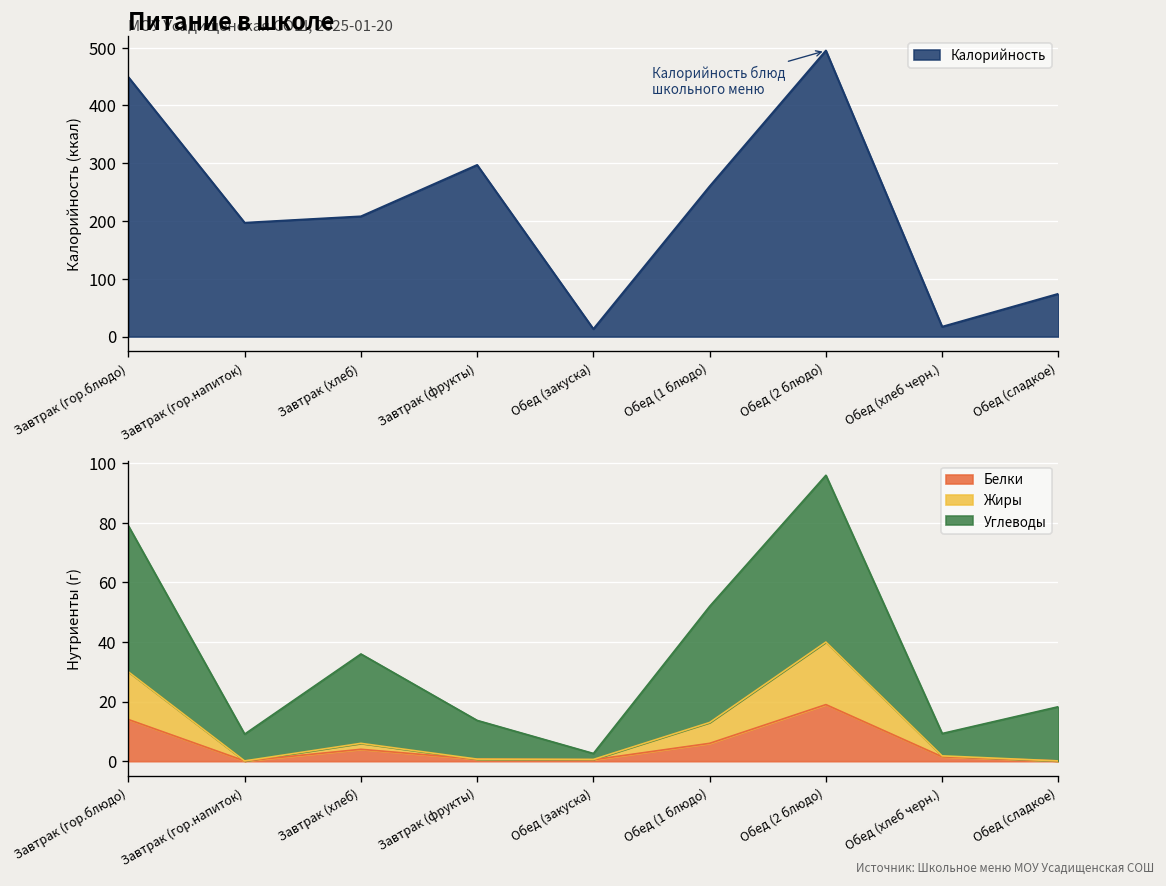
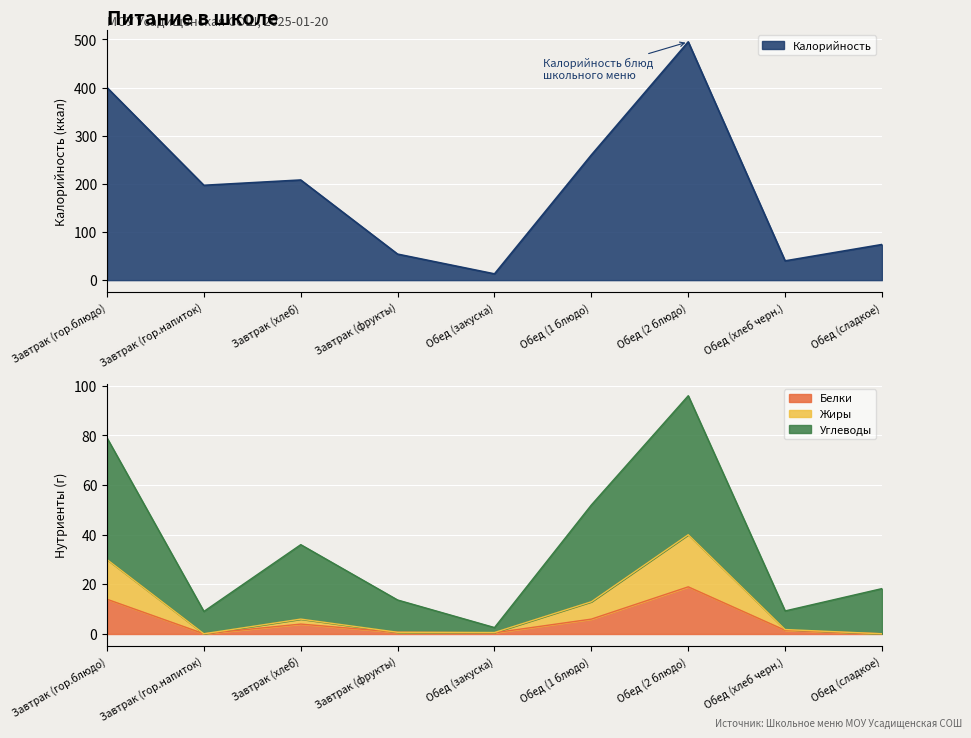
Питание в школе, Завтрак (гор.блюдо): 450 -> 400
Питание в школе, Завтрак (фрукты): 300 -> 50
Питание в школе, Обед (хлеб черн.): 20 -> 40
